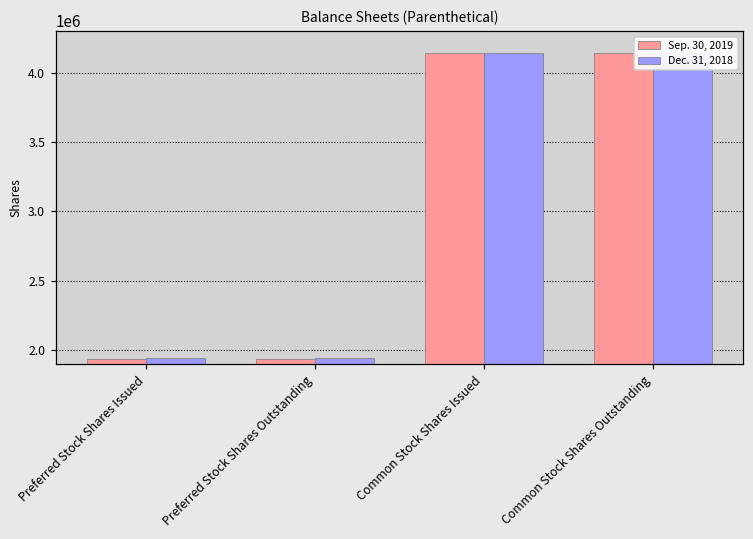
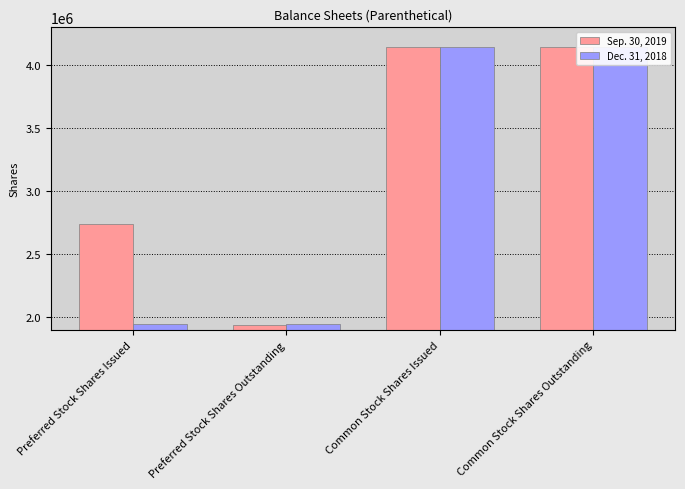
Sep. 30, 2019, Preferred Stock Shares Issued: 1940000 -> 2740000
